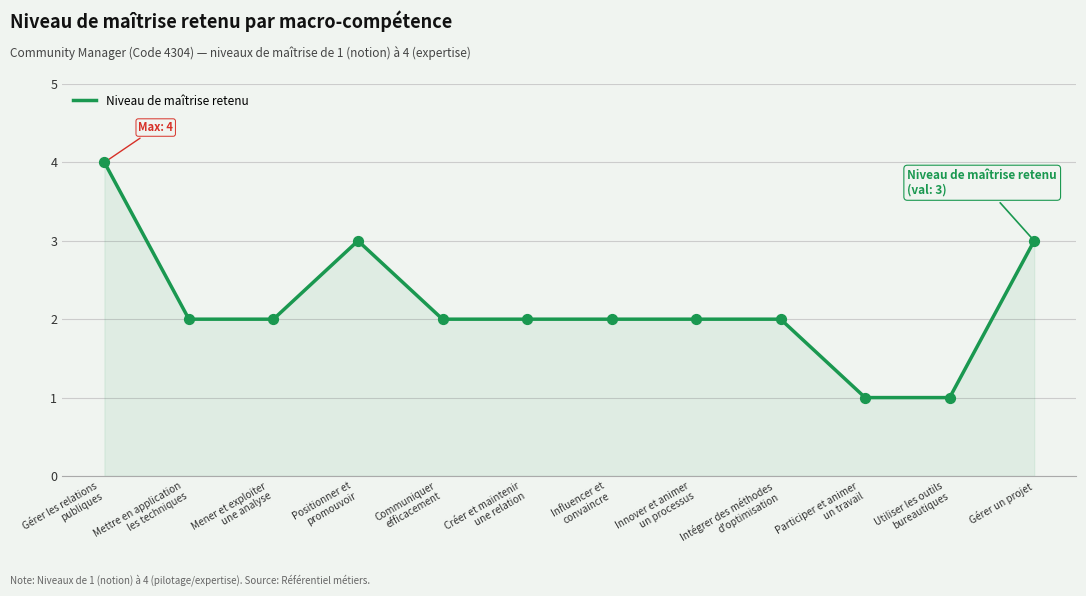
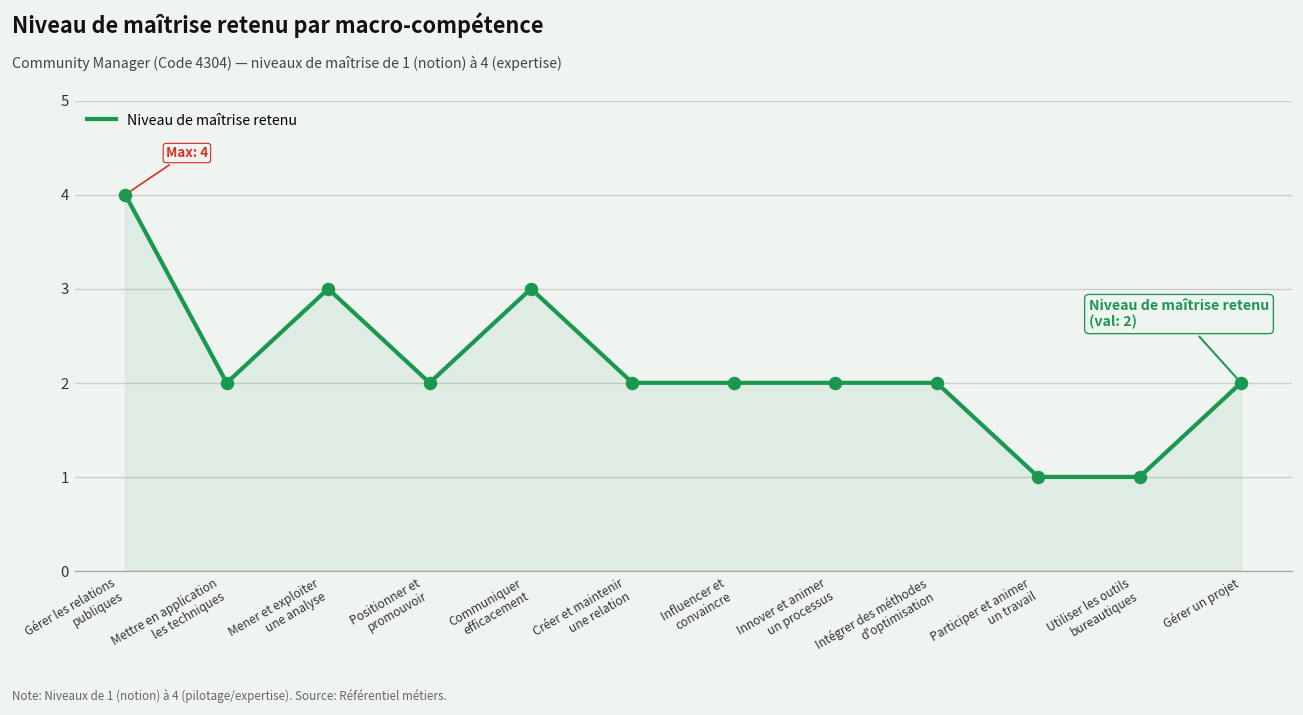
Mener et exploiter une analyse: 2 -> 3
Positionner et promouvoir: 3 -> 2
Communiquer efficacement: 2 -> 3
Gérer un projet: 3 -> 2
